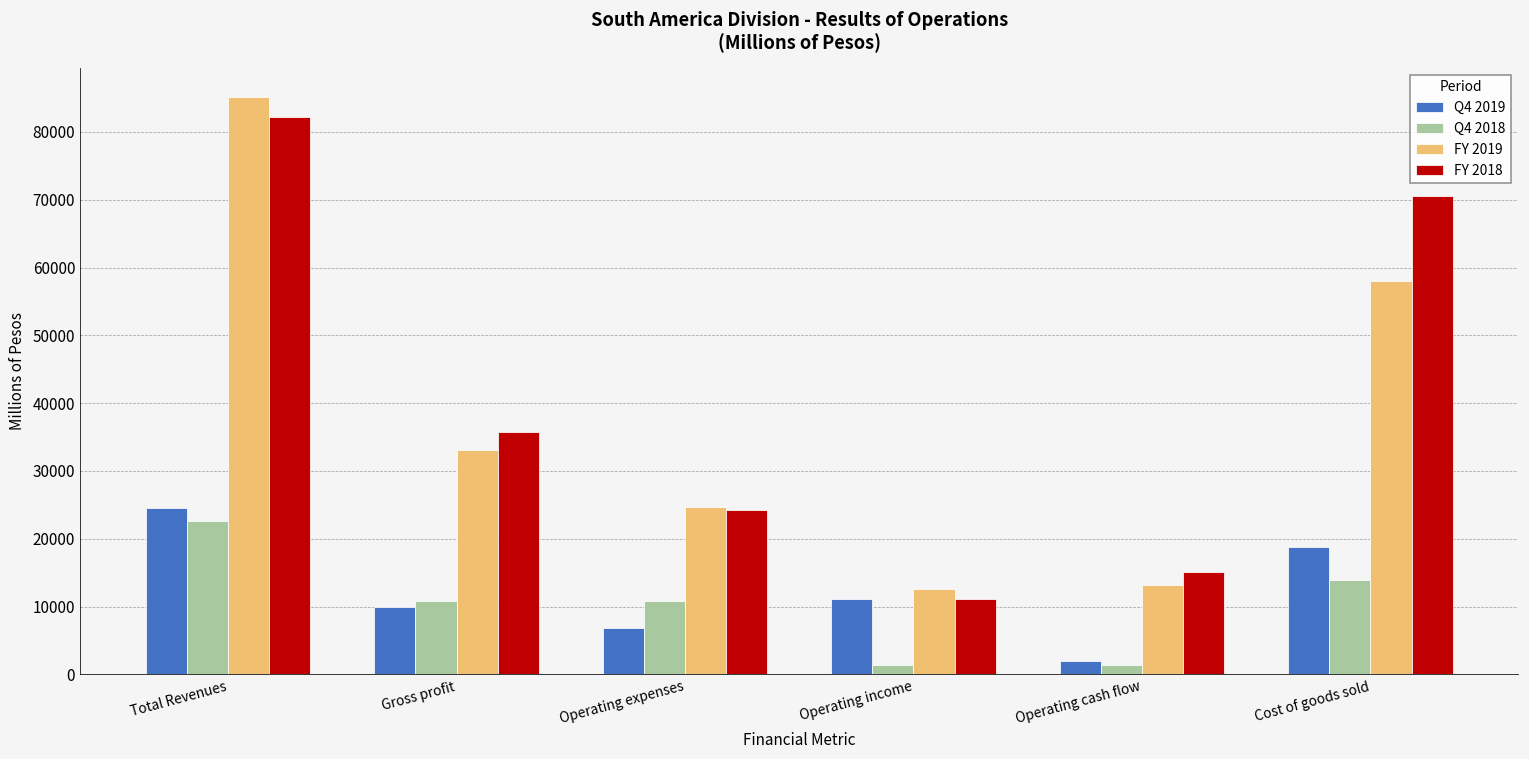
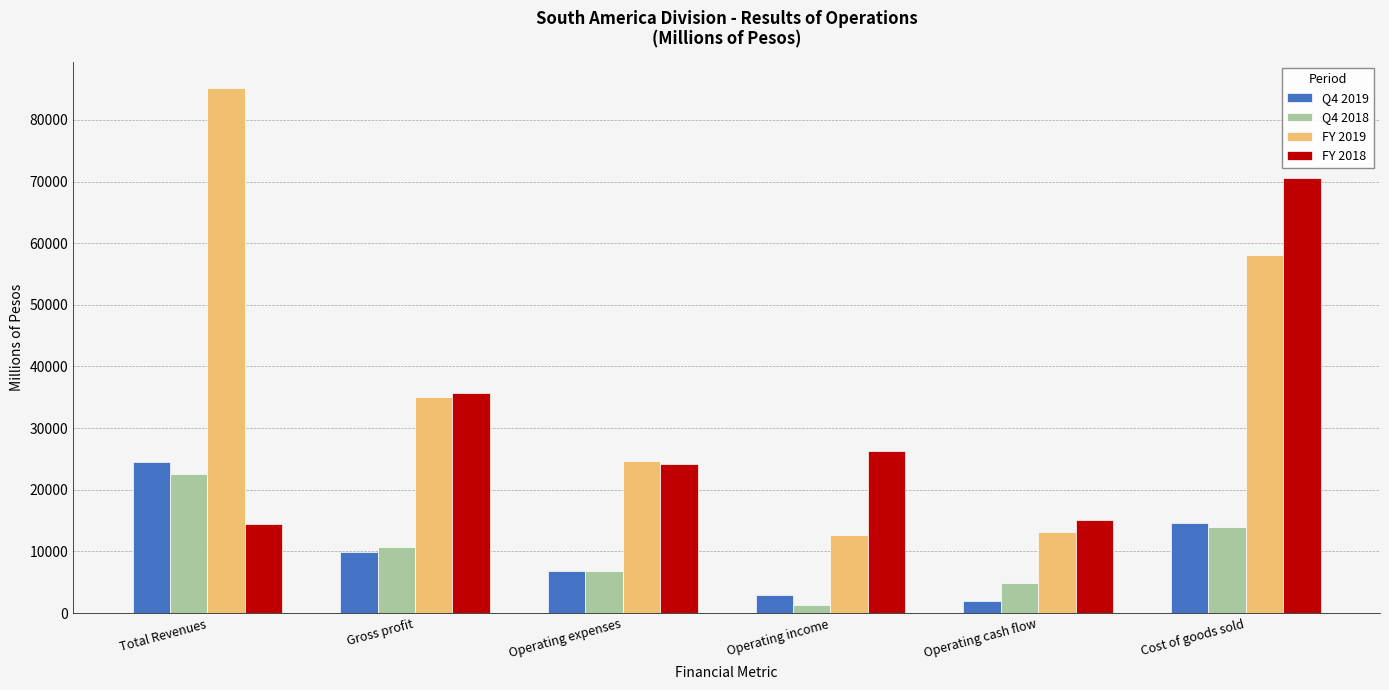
FY 2018, Total Revenues: 82000 -> 15000
FY 2019, Gross profit: 33000 -> 35000
Q4 2018, Operating expenses: 11000 -> 7000
Q4 2019, Operating income: 11000 -> 3000
FY 2018, Operating income: 11000 -> 26000
Q4 2018, Operating cash flow: 1000 -> 5000
Q4 2019, Cost of goods sold: 19000 -> 15000
